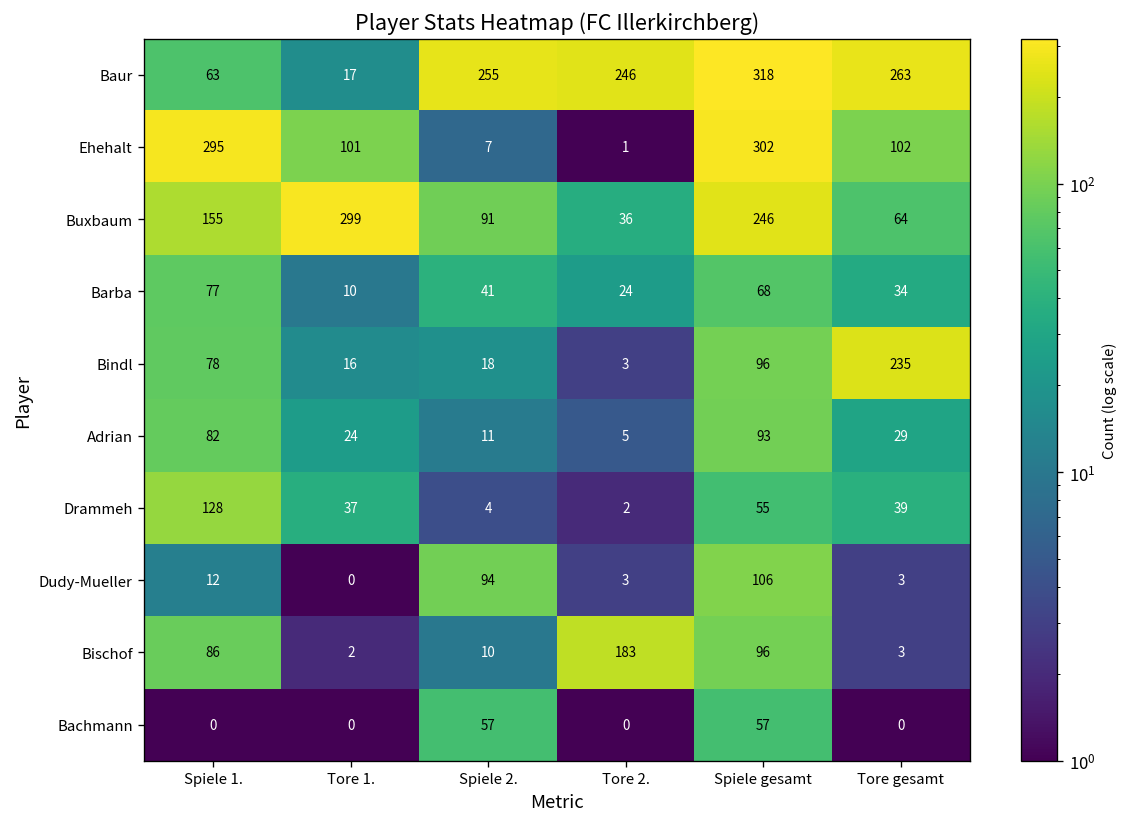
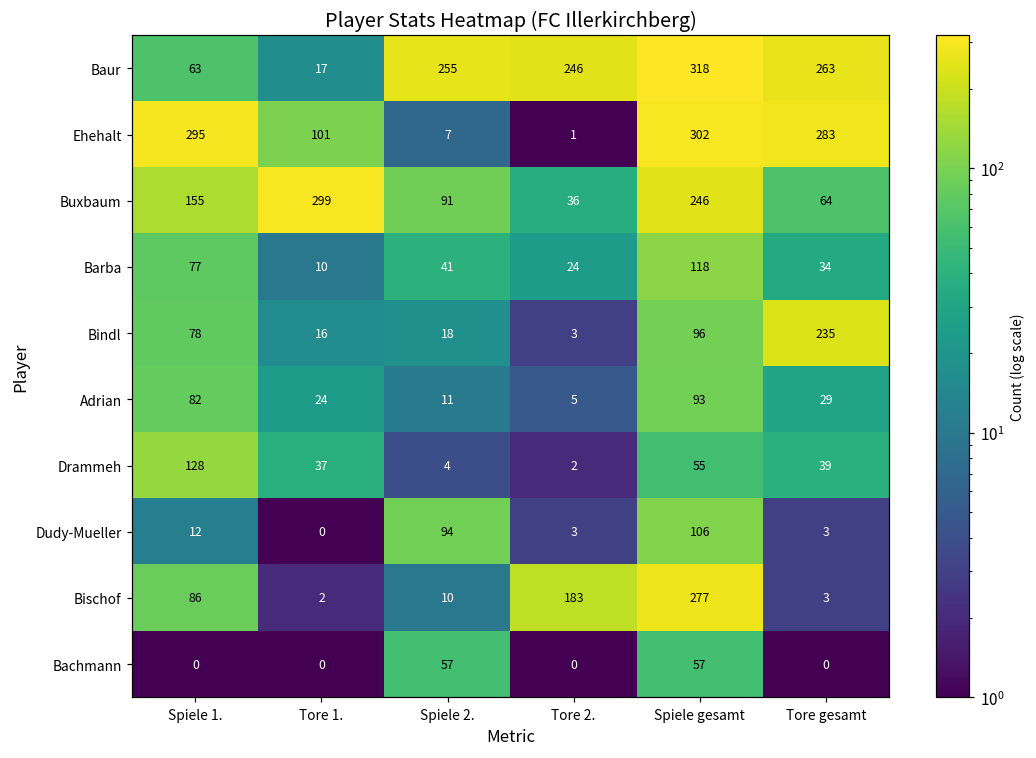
Ehehalt, Tore gesamt: 102 -> 283
Barba, Spiele gesamt: 68 -> 118
Bischof, Spiele gesamt: 96 -> 277
